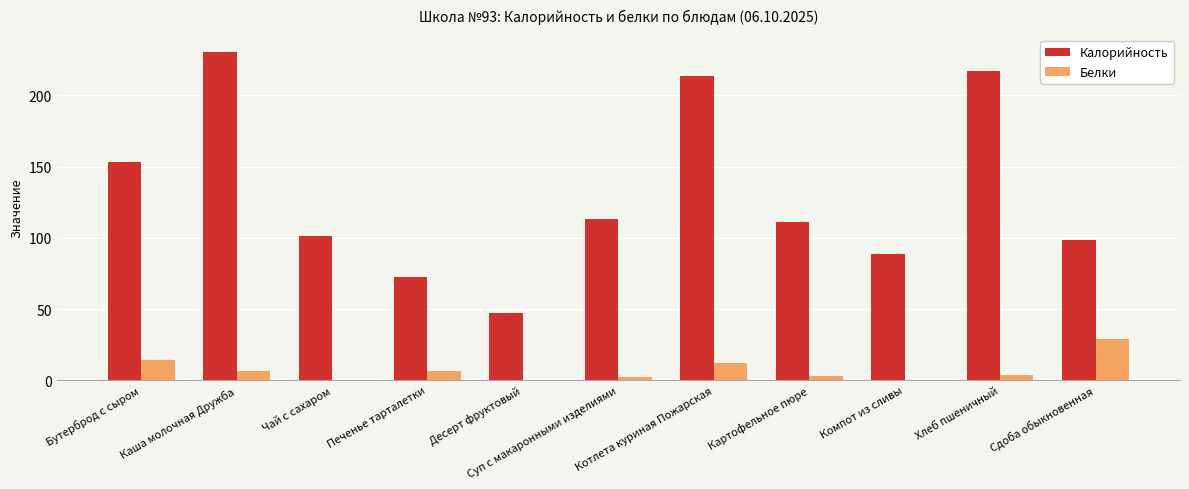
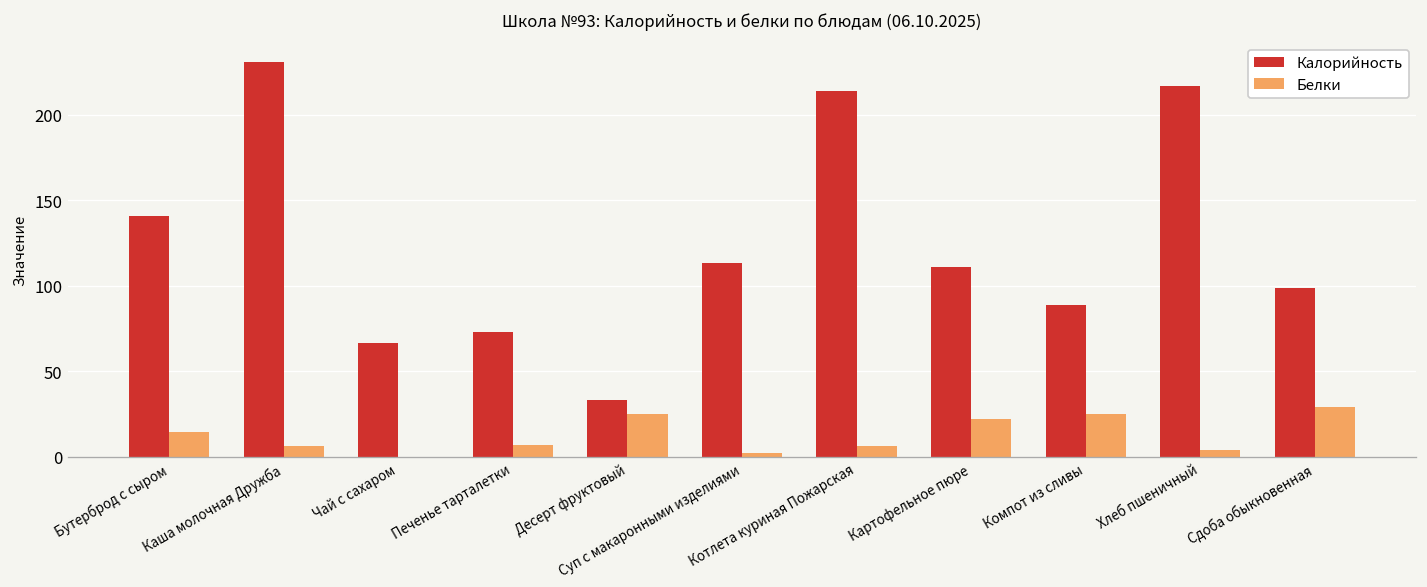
Калорийность, Бутерброд с сыром: 153 -> 141
Калорийность, Чай с сахаром: 101 -> 66
Калорийность, Десерт фруктовый: 47 -> 33
Белки, Десерт фруктовый: 0 -> 25
Белки, Котлета куриная Пожарская: 12 -> 6
Белки, Картофельное пюре: 3 -> 22
Белки, Компот из сливы: 0 -> 25
